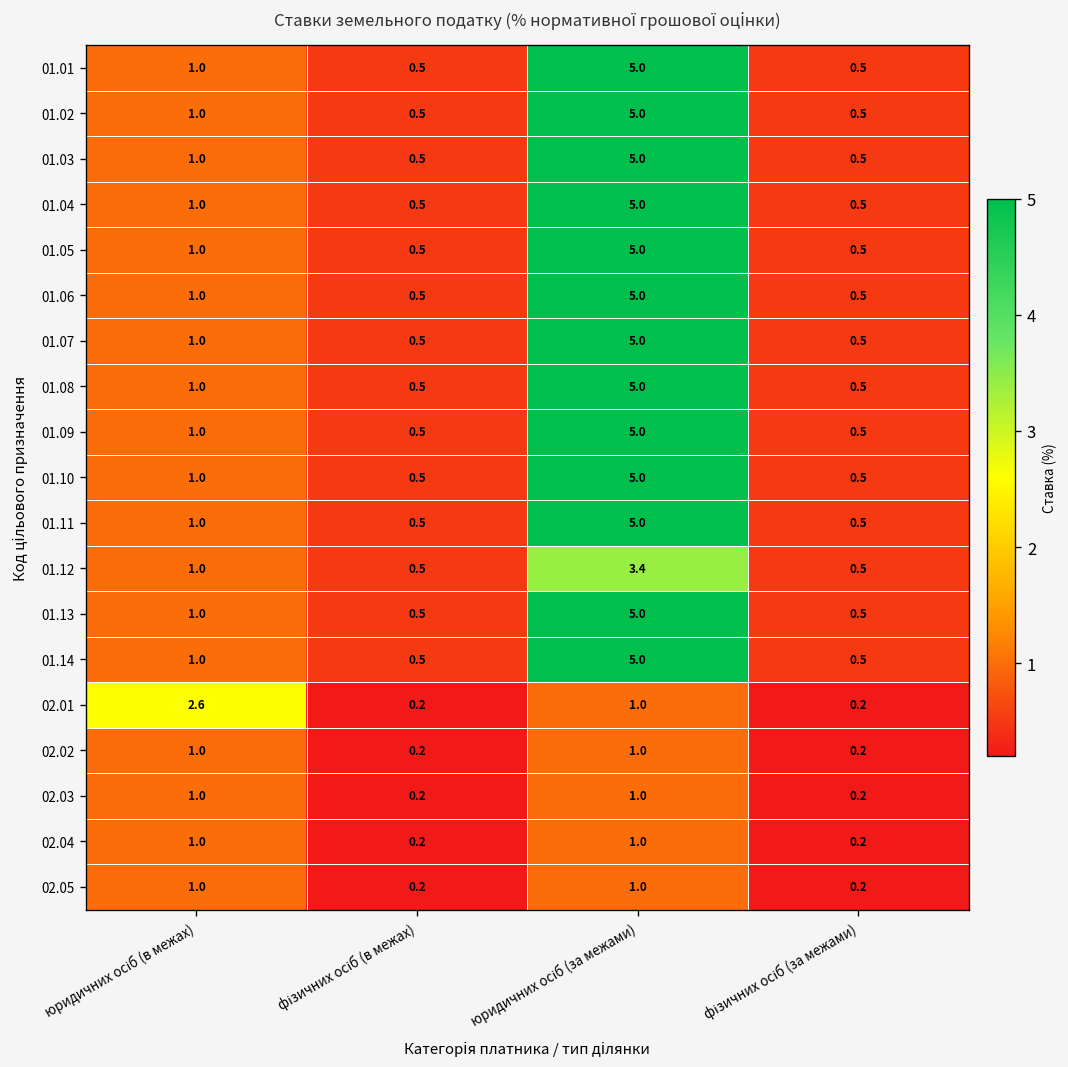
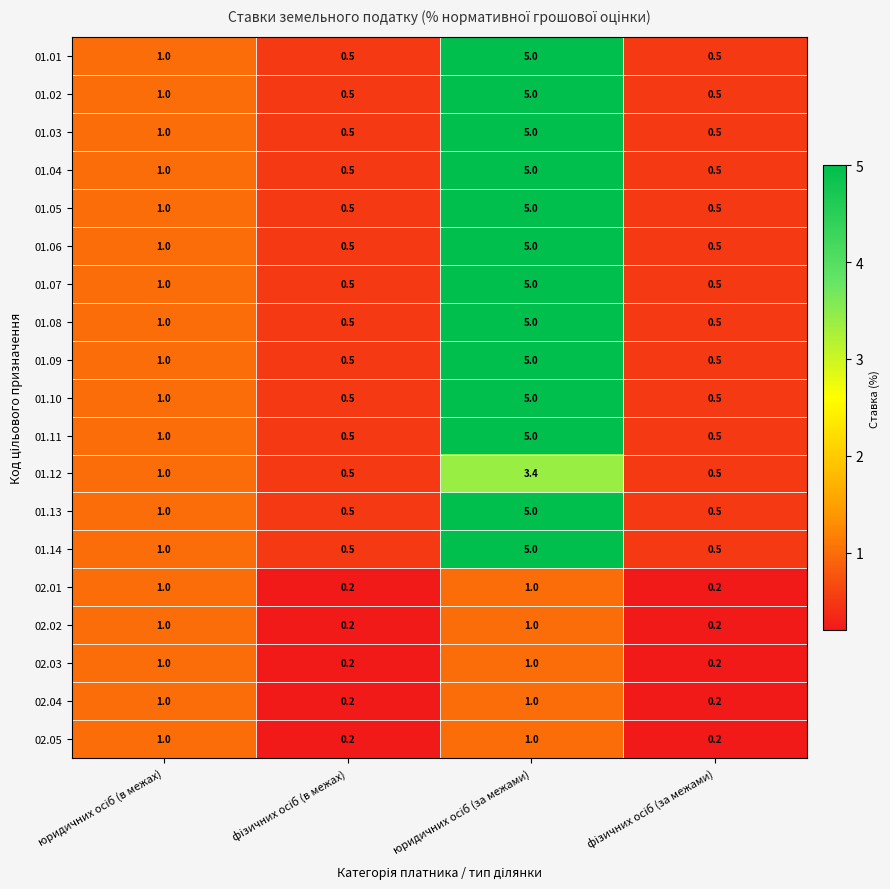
02.01, юридичних осіб (в межах): 2.6 -> 1.0
